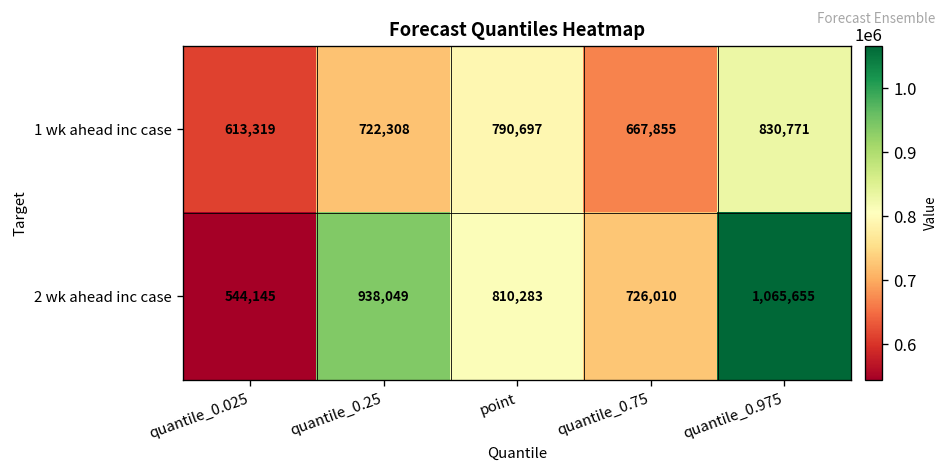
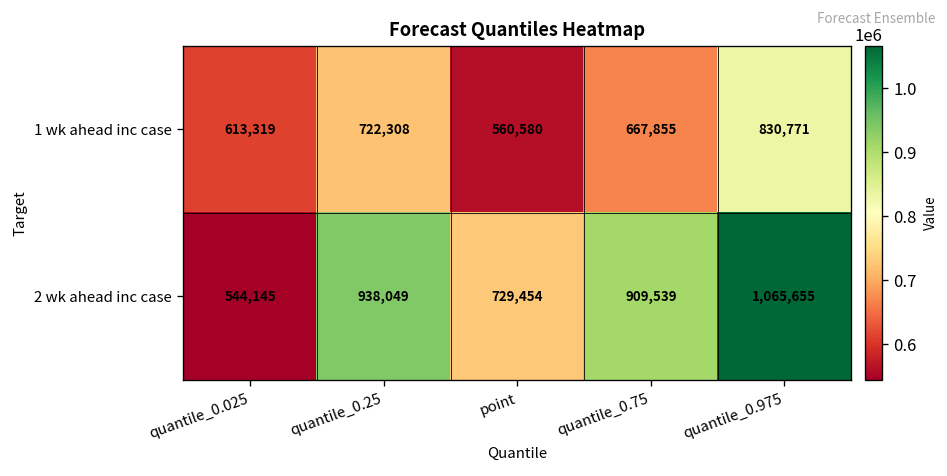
1 wk ahead inc case, point: 790,697 -> 560,580
2 wk ahead inc case, point: 810,283 -> 729,454
2 wk ahead inc case, quantile_0.75: 726,010 -> 909,539
